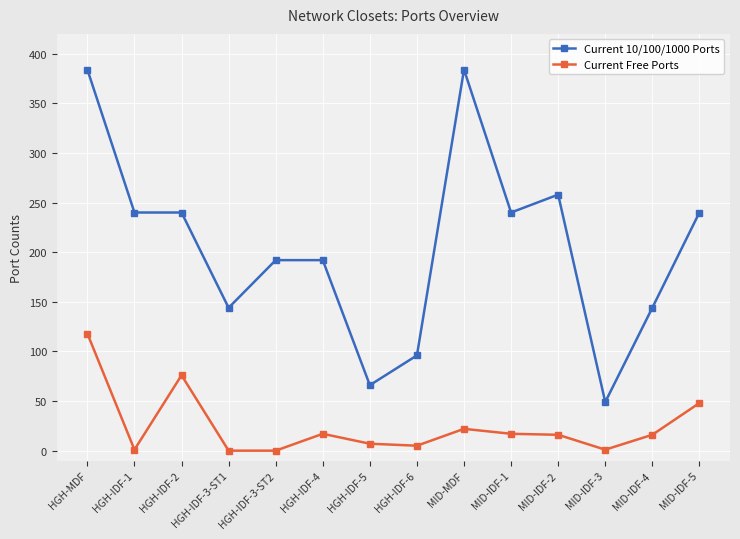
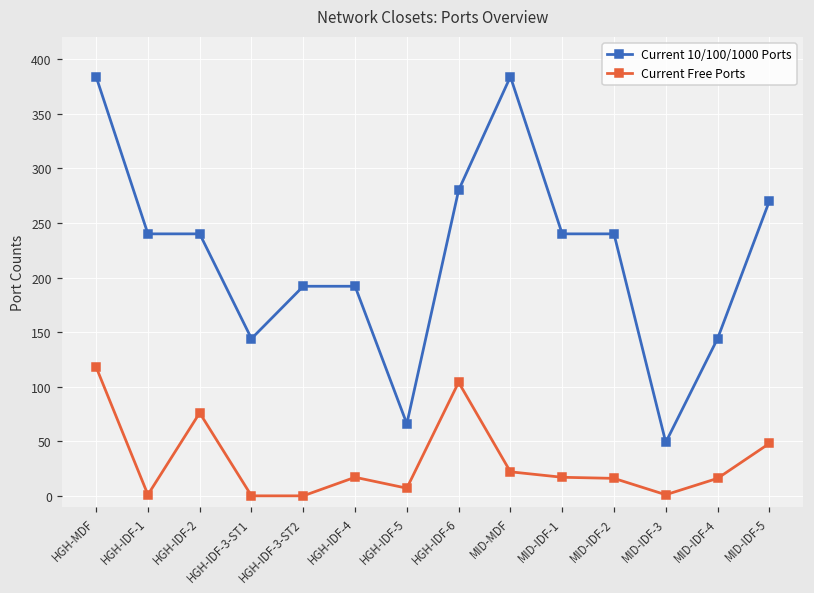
Current 10/100/1000 Ports, HGH-IDF-6: 100 -> 280
Current Free Ports, HGH-IDF-6: 10 -> 100
Current 10/100/1000 Ports, MID-IDF-2: 260 -> 240
Current 10/100/1000 Ports, MID-IDF-5: 240 -> 270
